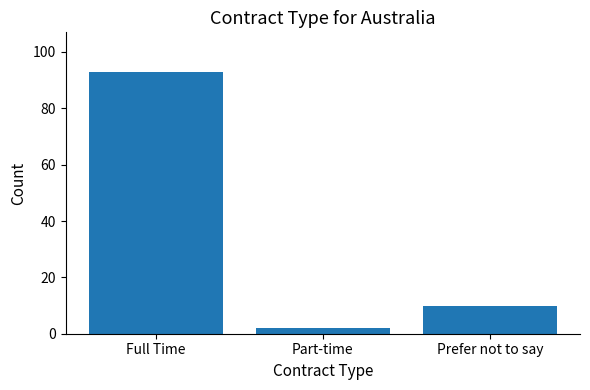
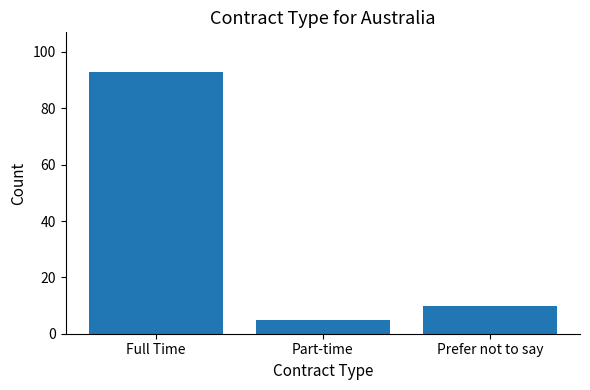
Part-time: 2 -> 5
